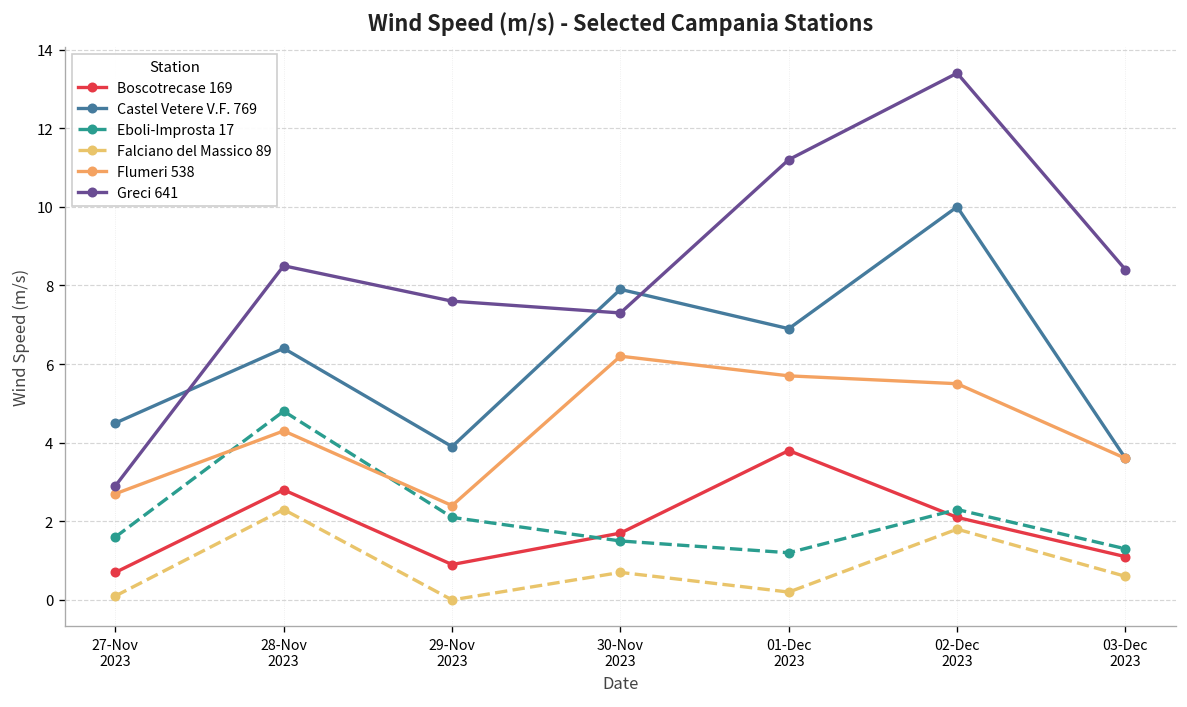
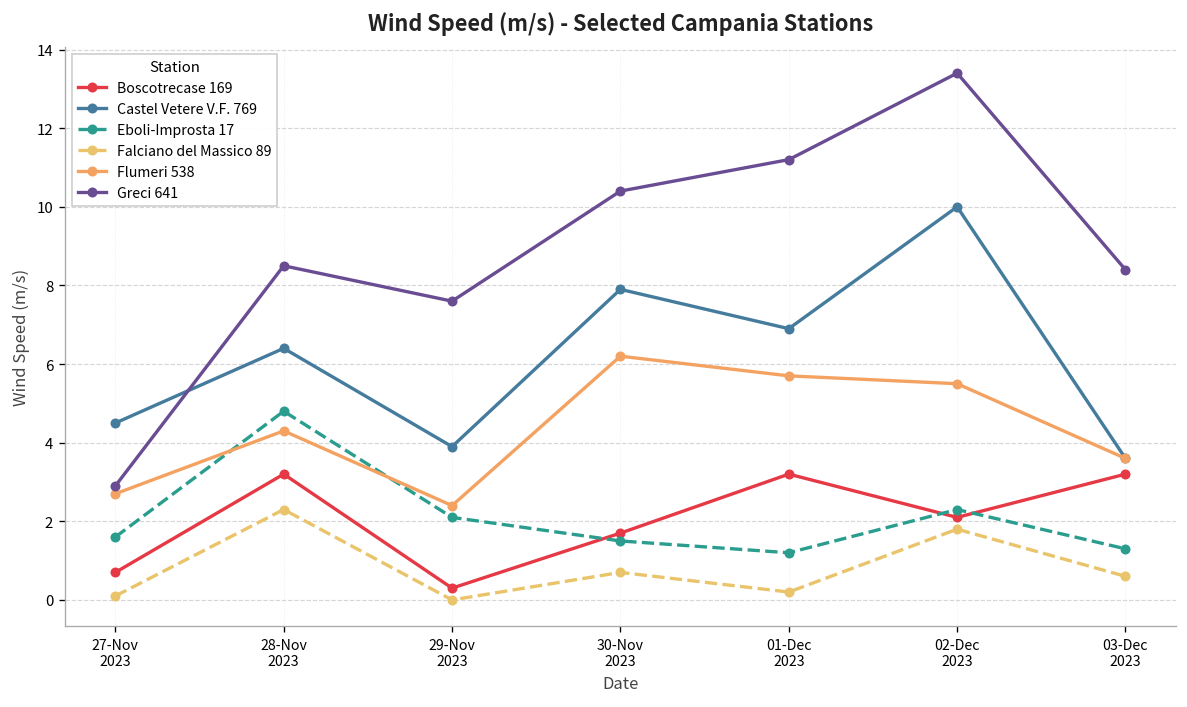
Boscotrecase 169, 28-Nov 2023: 2.8 -> 3.2
Boscotrecase 169, 29-Nov 2023: 0.9 -> 0.3
Greci 641, 30-Nov 2023: 7.3 -> 10.4
Boscotrecase 169, 01-Dec 2023: 3.8 -> 3.2
Boscotrecase 169, 03-Dec 2023: 1.1 -> 3.2
